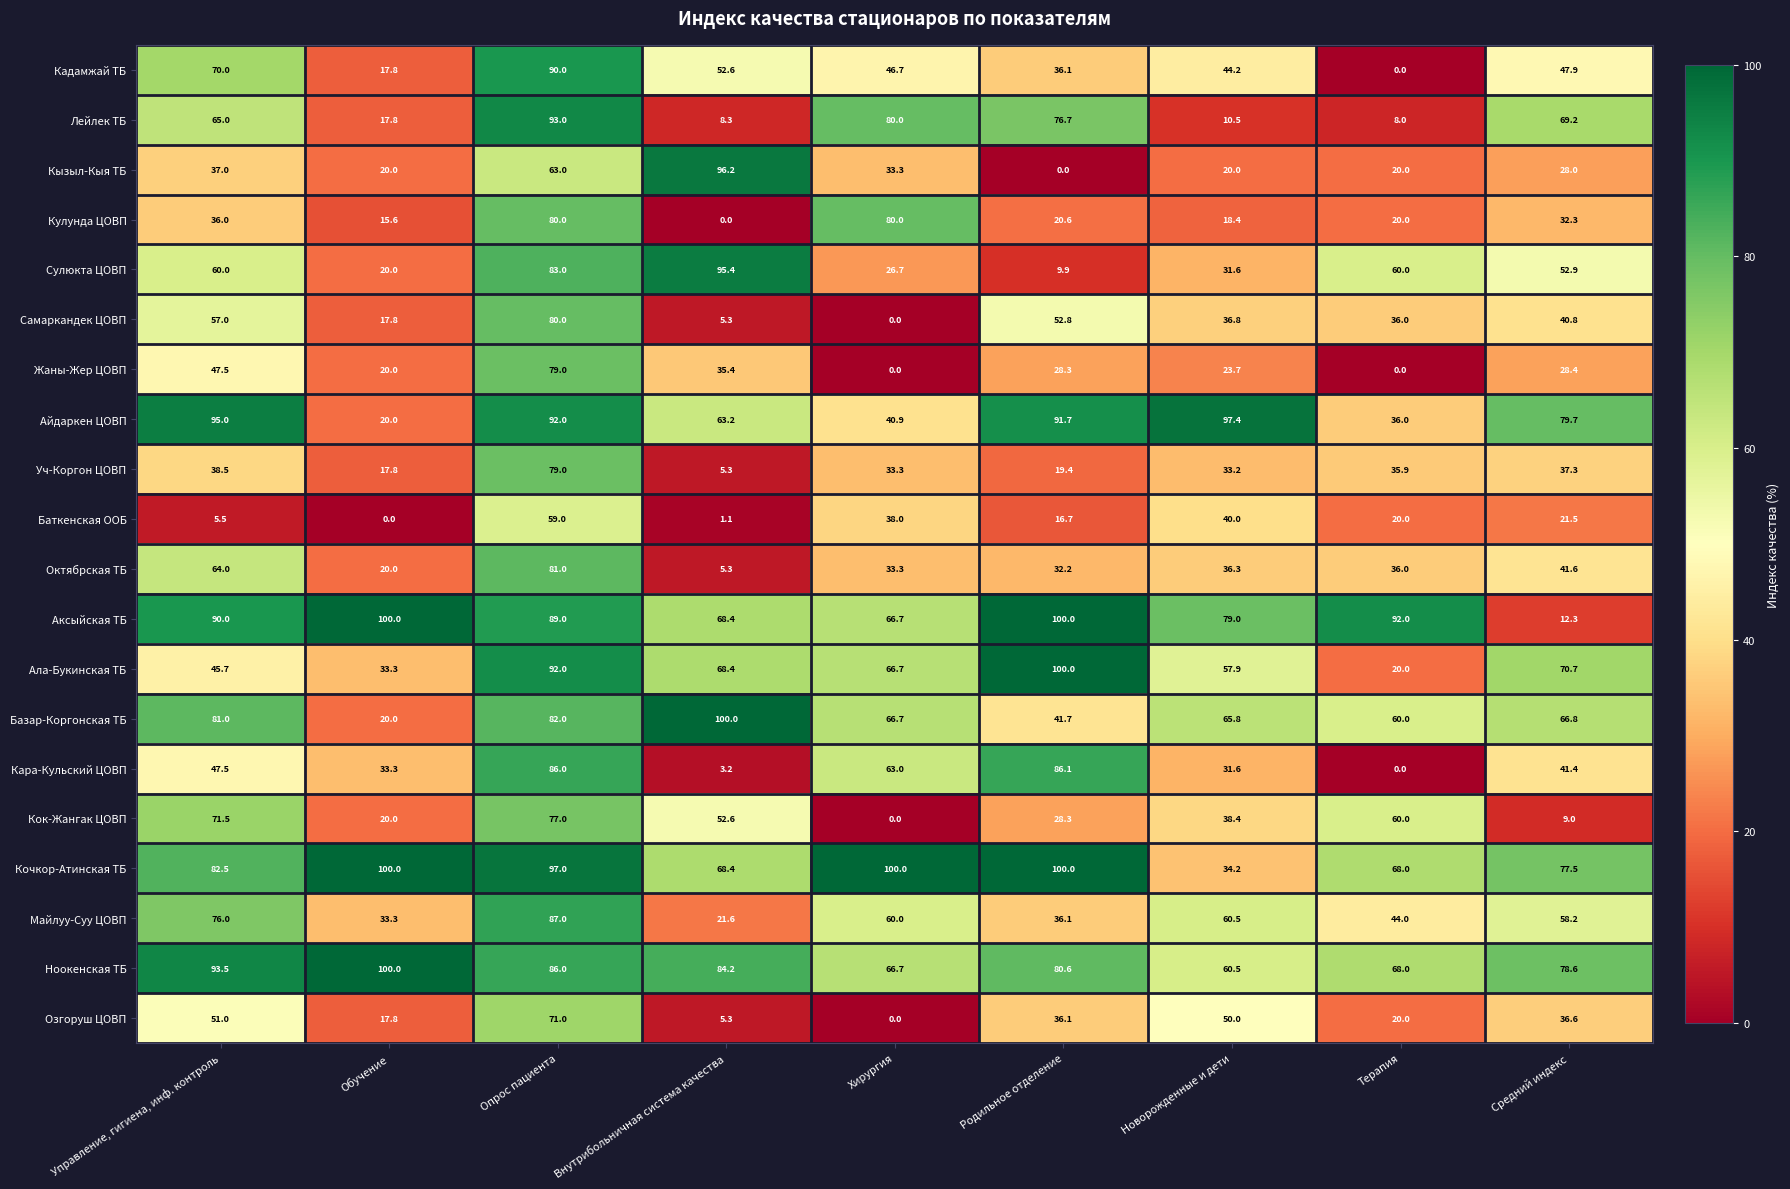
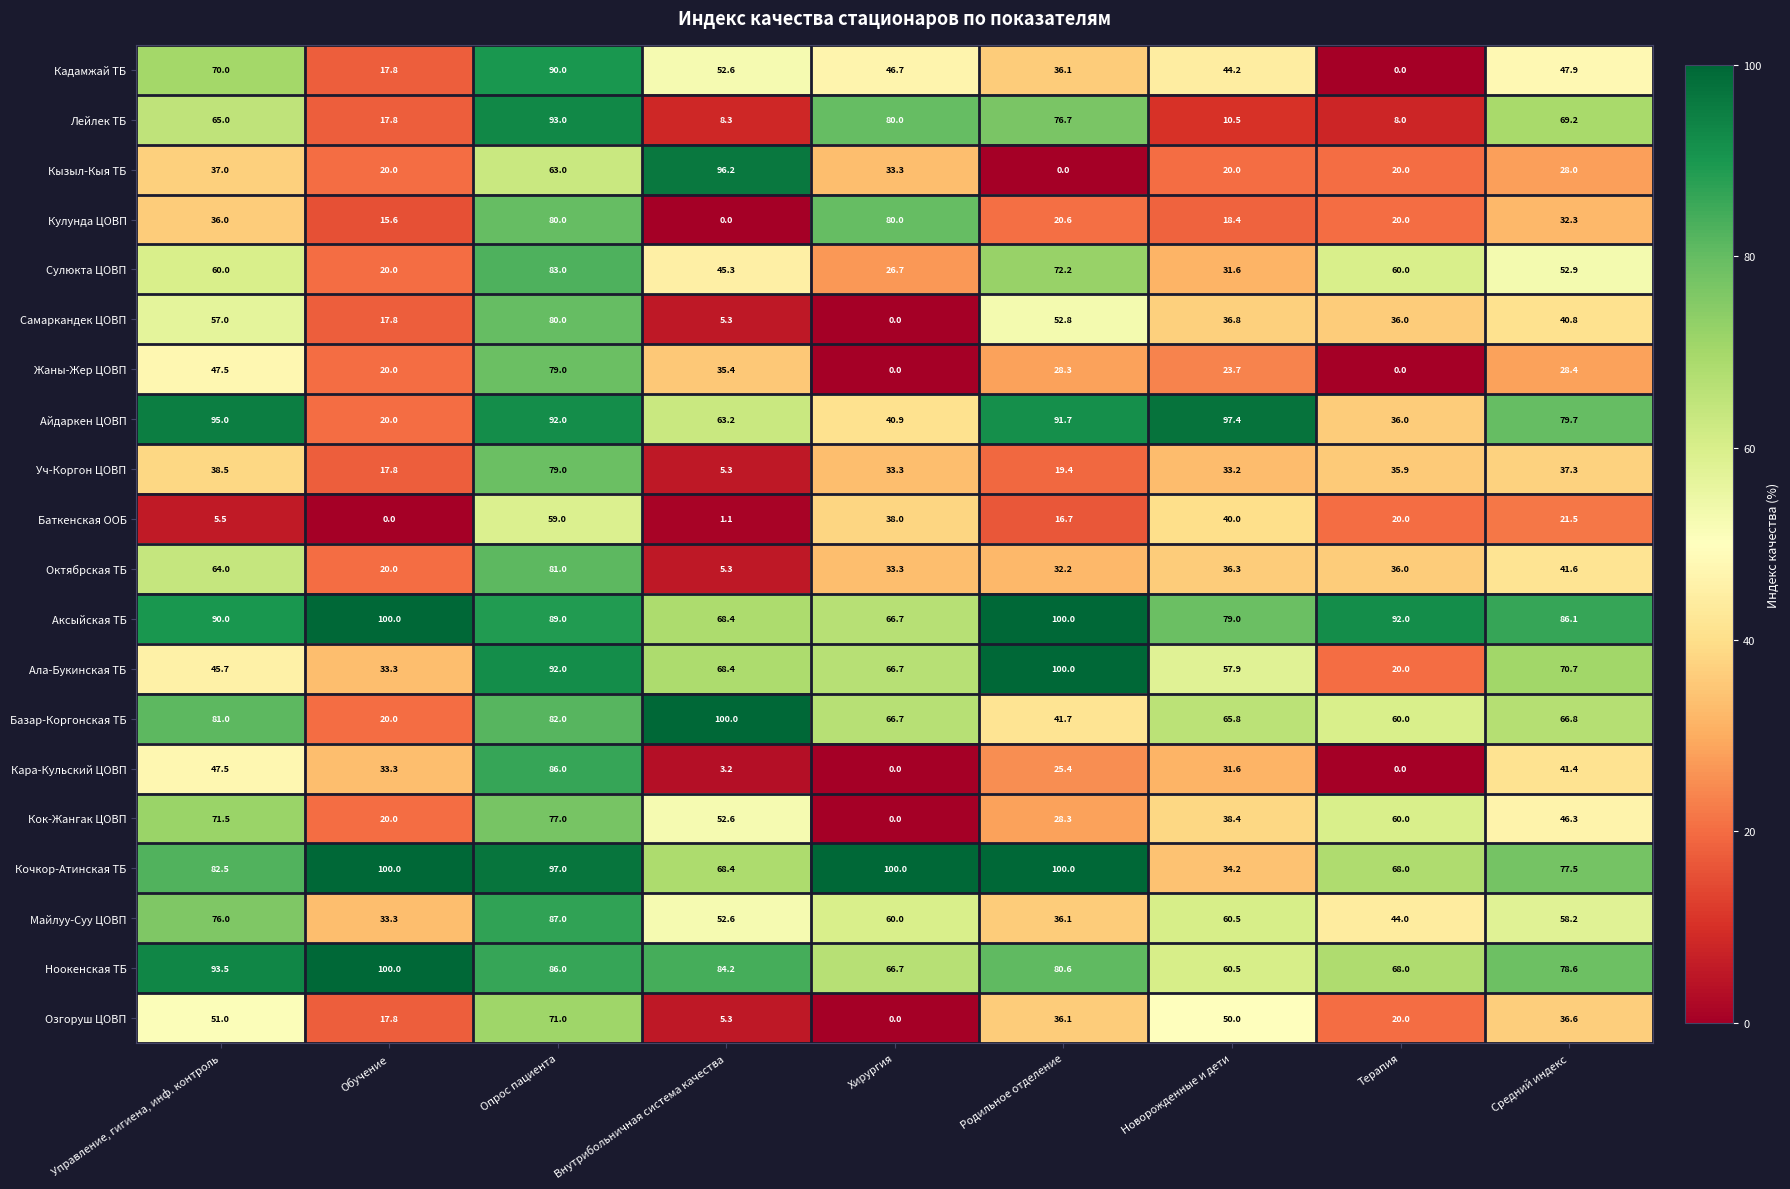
Сулюкта ЦОВП, Внутрибольничная система качества: 95.4 -> 45.3
Сулюкта ЦОВП, Родильное отделение: 9.9 -> 72.2
Аксыйская ТБ, Средний индекс: 12.3 -> 86.1
Кара-Кульский ЦОВП, Хирургия: 63.0 -> 0.0
Кара-Кульский ЦОВП, Родильное отделение: 86.1 -> 25.4
Кок-Жангак ЦОВП, Средний индекс: 9.0 -> 46.3
Майлуу-Суу ЦОВП, Внутрибольничная система качества: 21.6 -> 52.6
